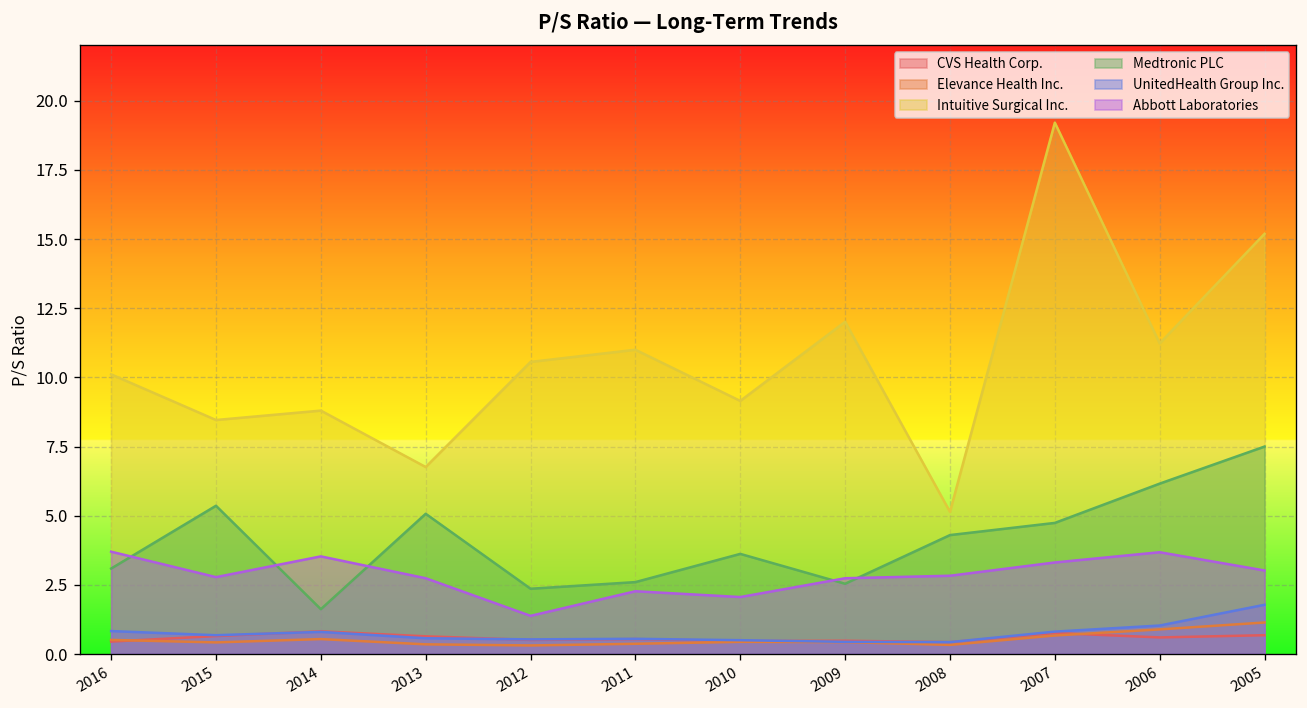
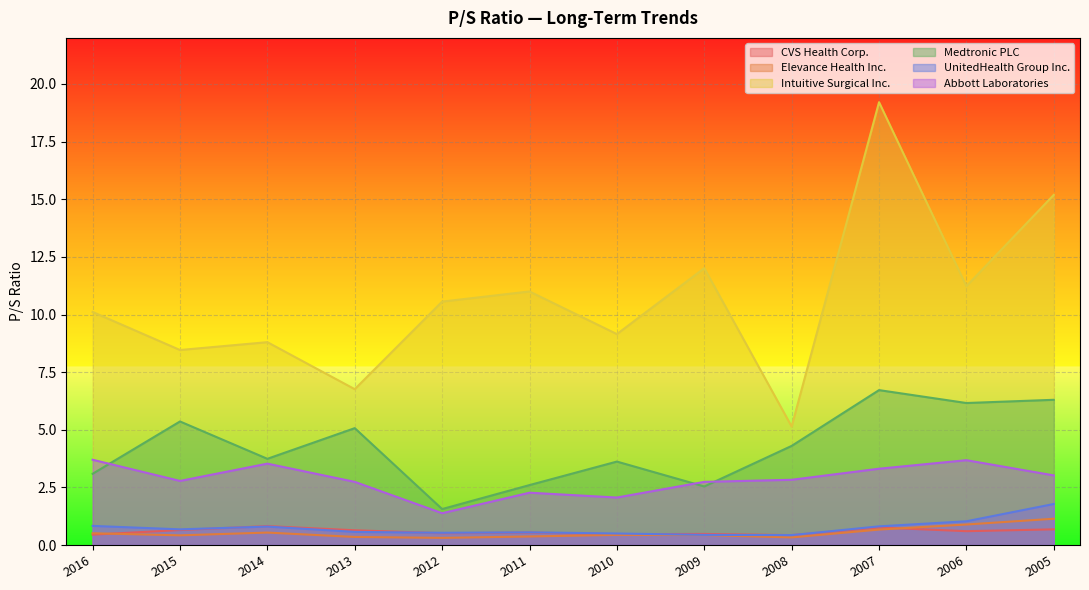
Medtronic PLC, 2014: 1.6 -> 3.7
Medtronic PLC, 2012: 2.4 -> 1.6
Medtronic PLC, 2007: 4.7 -> 6.7
Medtronic PLC, 2005: 7.5 -> 6.3
